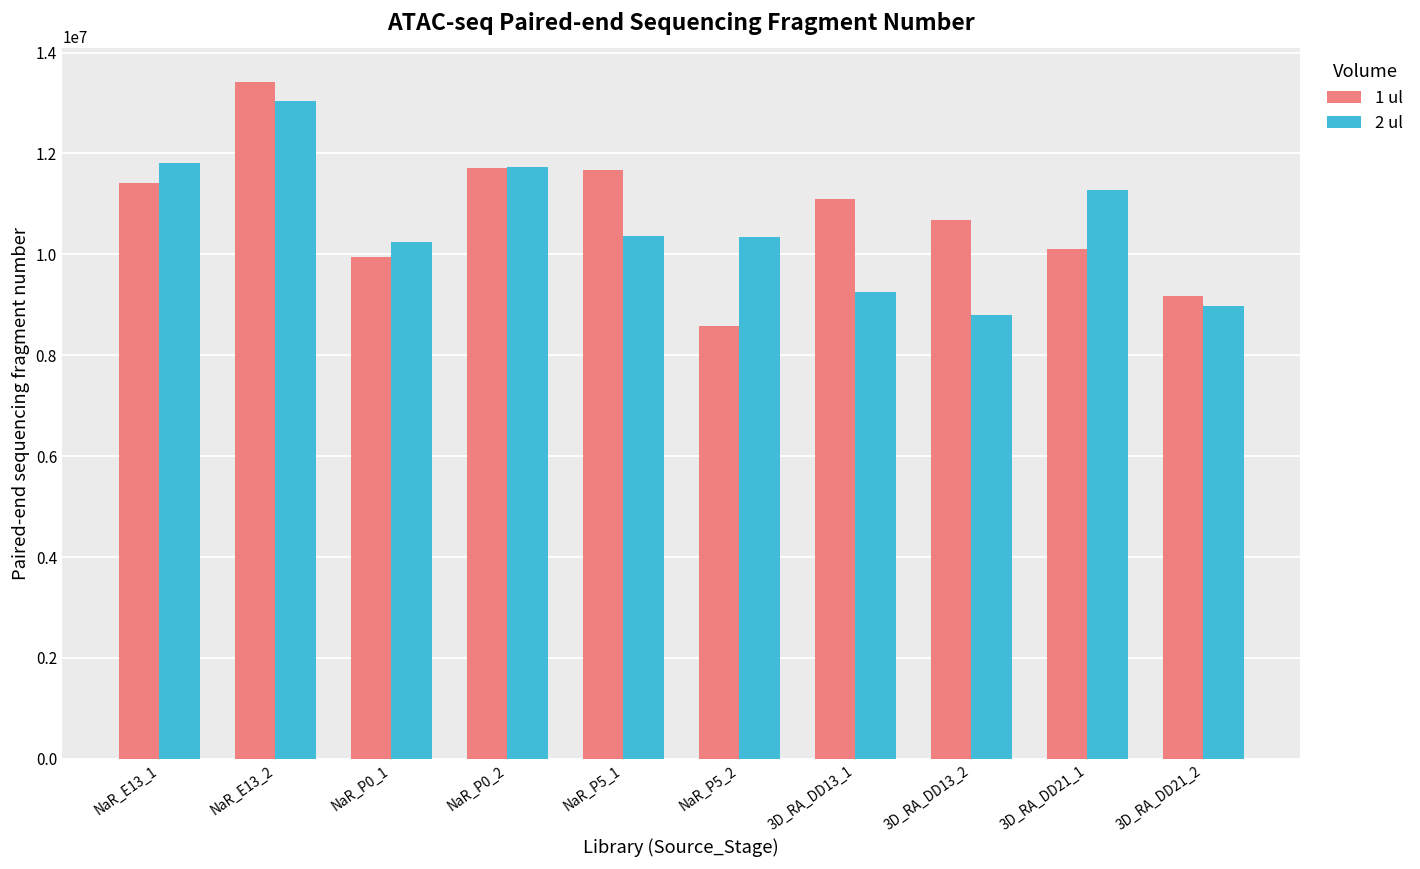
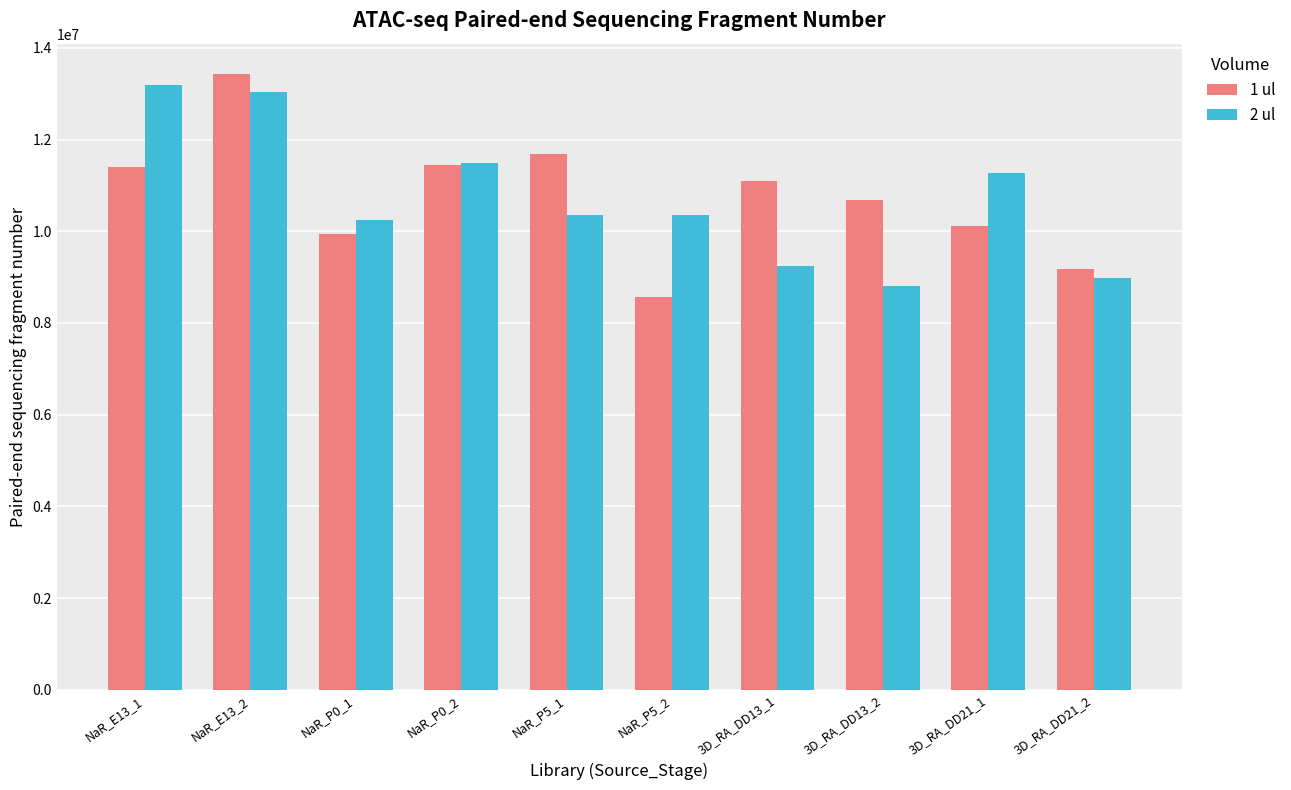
2 ul, NaR_E13_1: 11800000 -> 13200000
1 ul, NaR_P0_2: 11700000 -> 11500000
2 ul, NaR_P0_2: 11700000 -> 11500000
